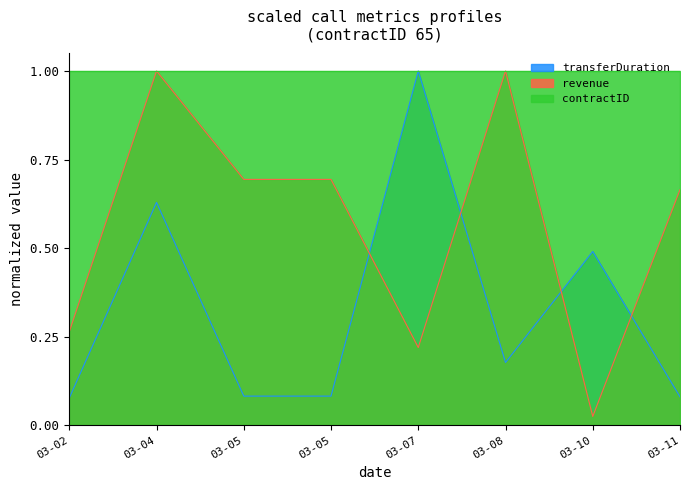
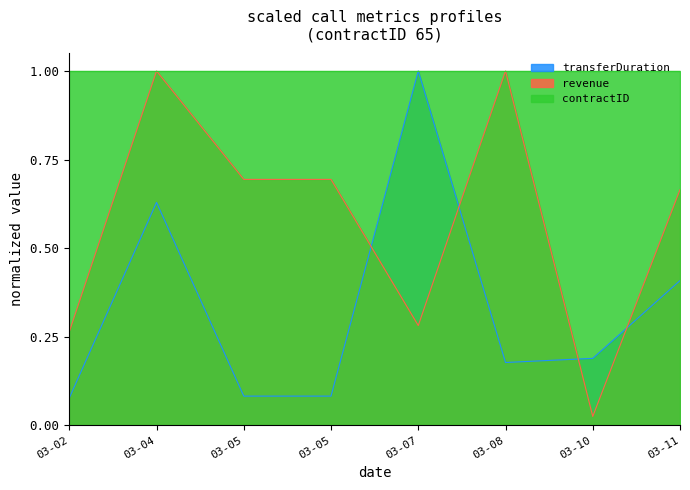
revenue, 03-07: 0.22 -> 0.28
transferDuration, 03-10: 0.49 -> 0.19
transferDuration, 03-11: 0.08 -> 0.41
